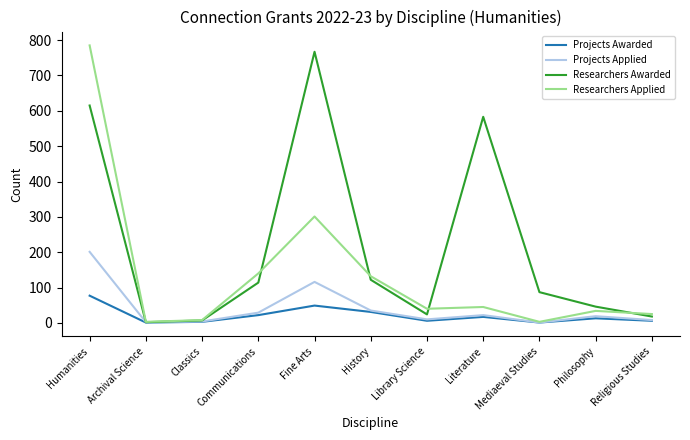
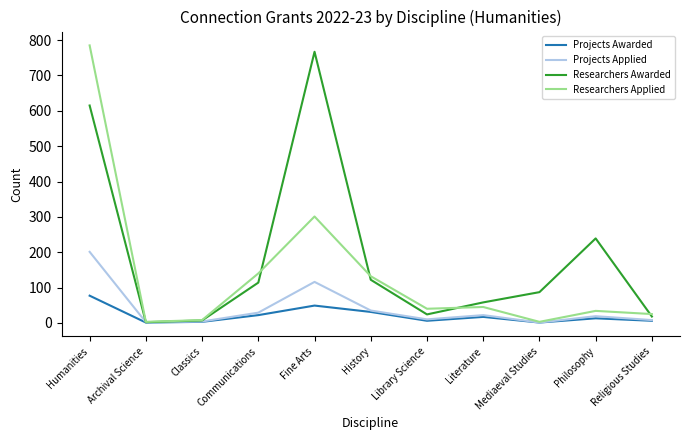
Researchers Awarded, Literature: 580 -> 60
Researchers Awarded, Philosophy: 50 -> 240
